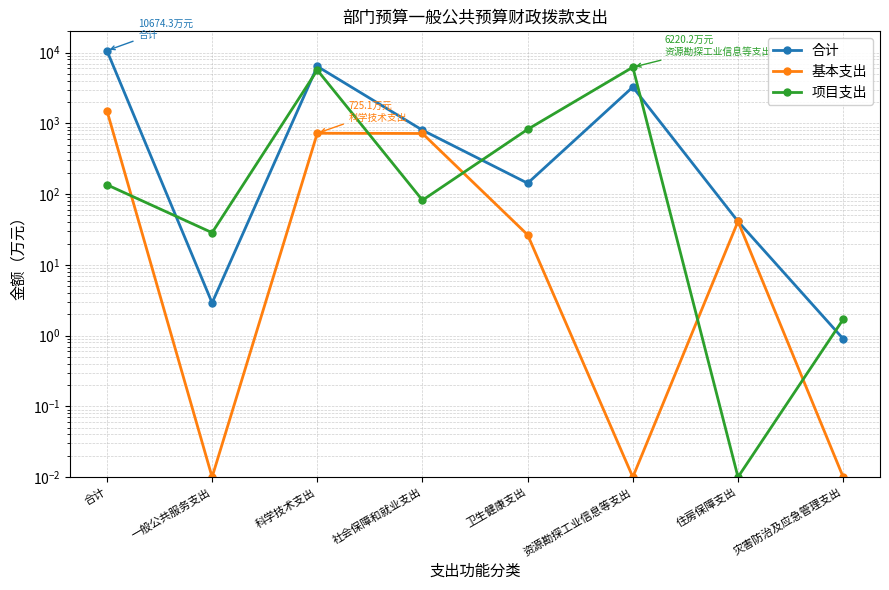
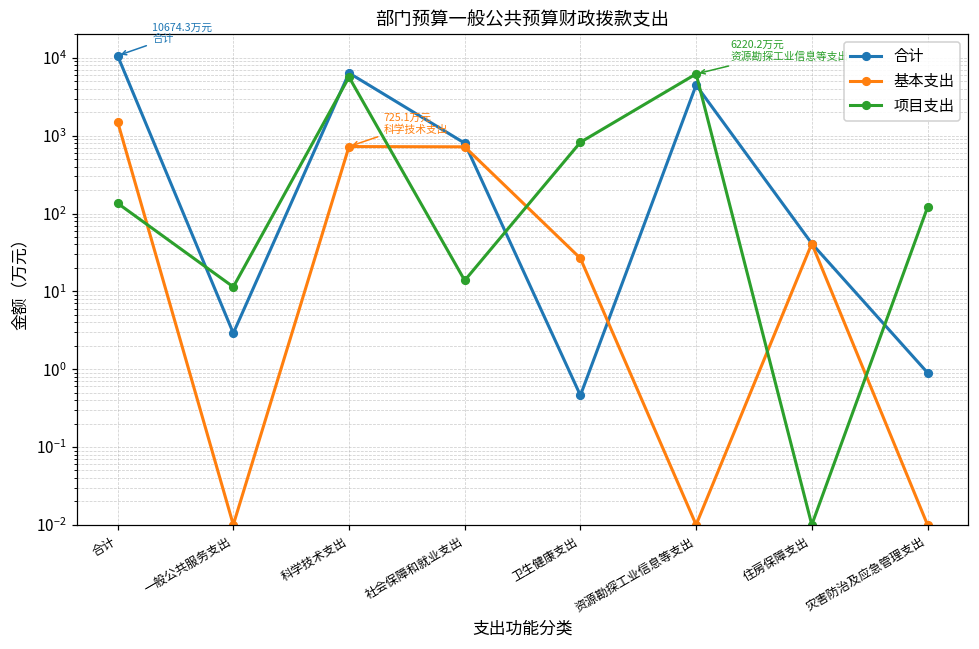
项目支出, 一般公共服务支出: 29 -> 11
项目支出, 社会保障和就业支出: 80 -> 14
合计, 卫生健康支出: 140 -> 0.5
合计, 资源勘探工业信息等支出: 3000 -> 4000
项目支出, 灾害防治及应急管理支出: 1.7 -> 120
